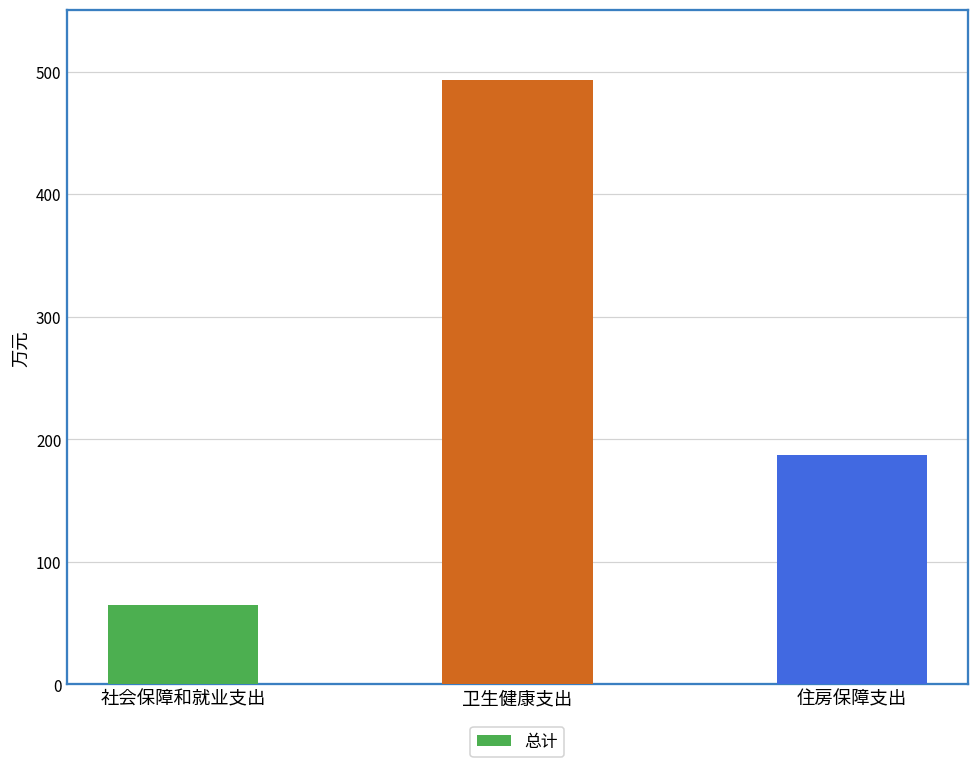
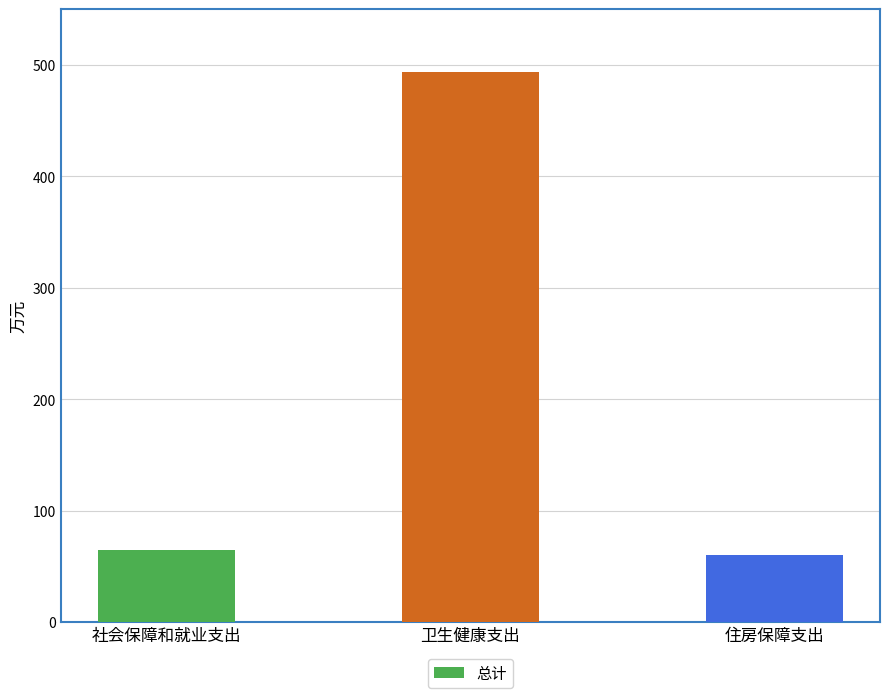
住房保障支出: 187 -> 61
